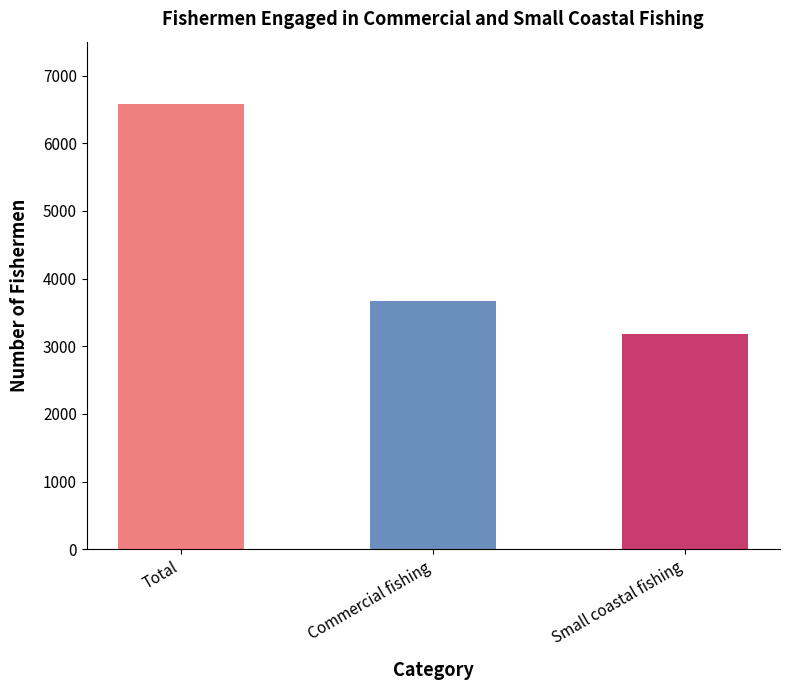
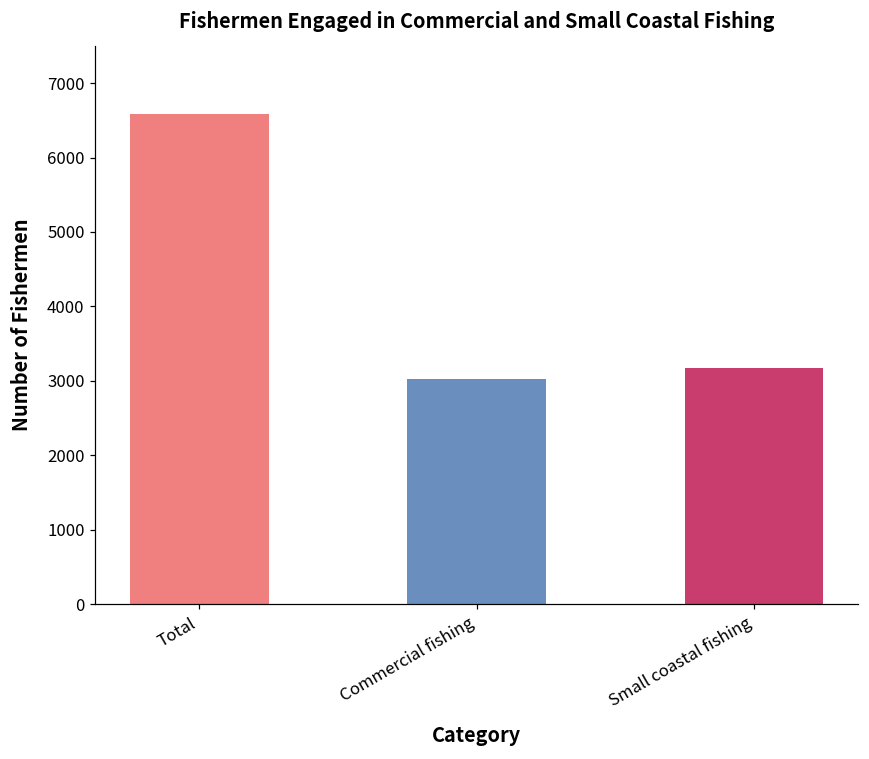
Commercial fishing: 3700 -> 3000
